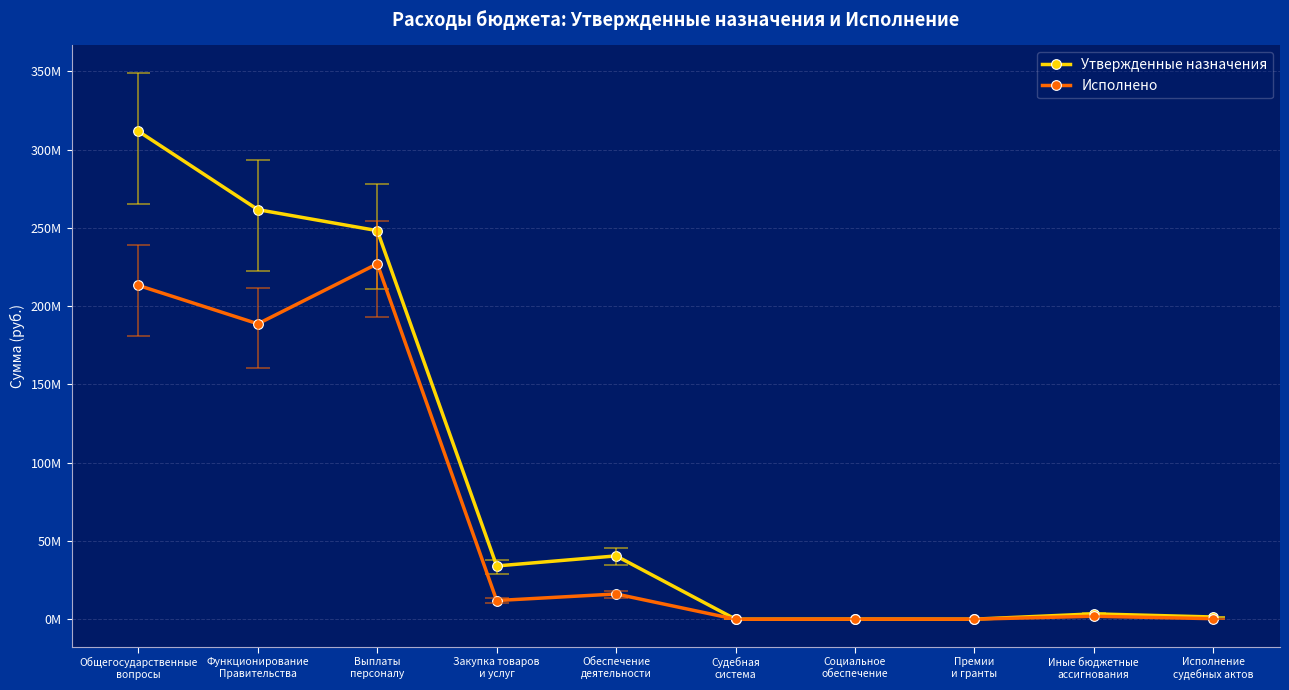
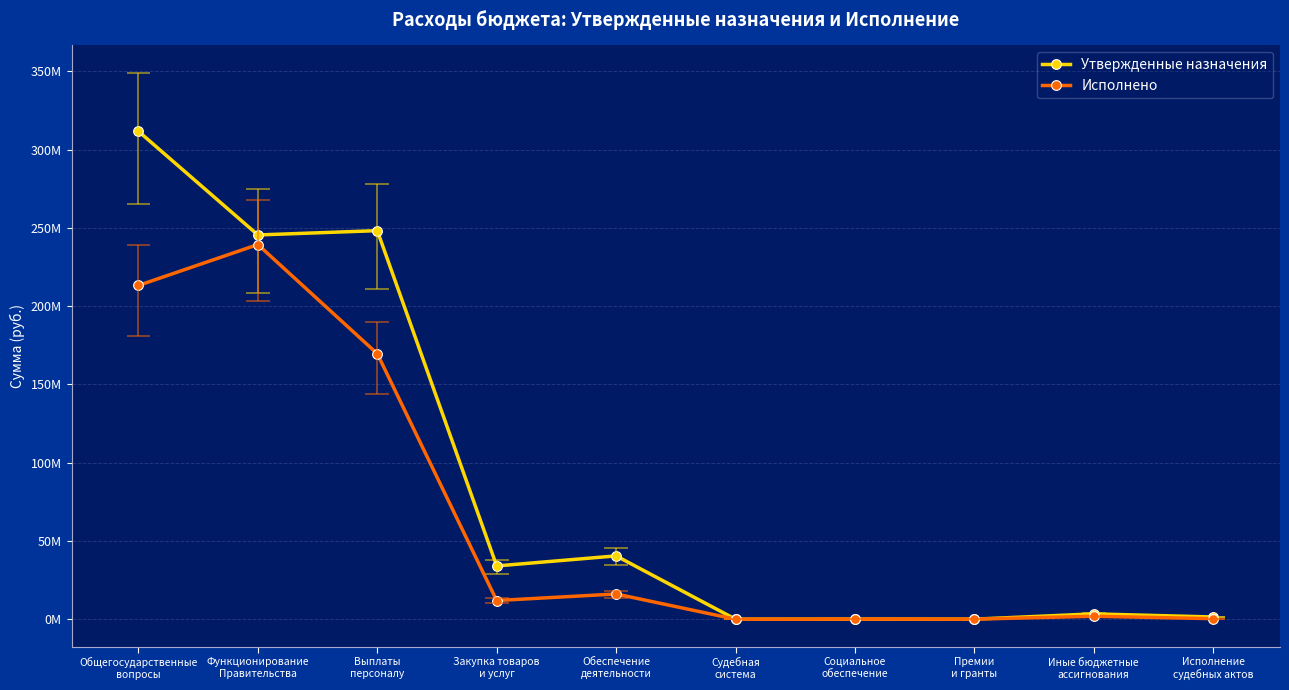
Утвержденные назначения, Функционирование Правительства: 262000000 -> 245000000
Исполнено, Функционирование Правительства: 189000000 -> 239000000
Исполнено, Выплаты персоналу: 227000000 -> 170000000
